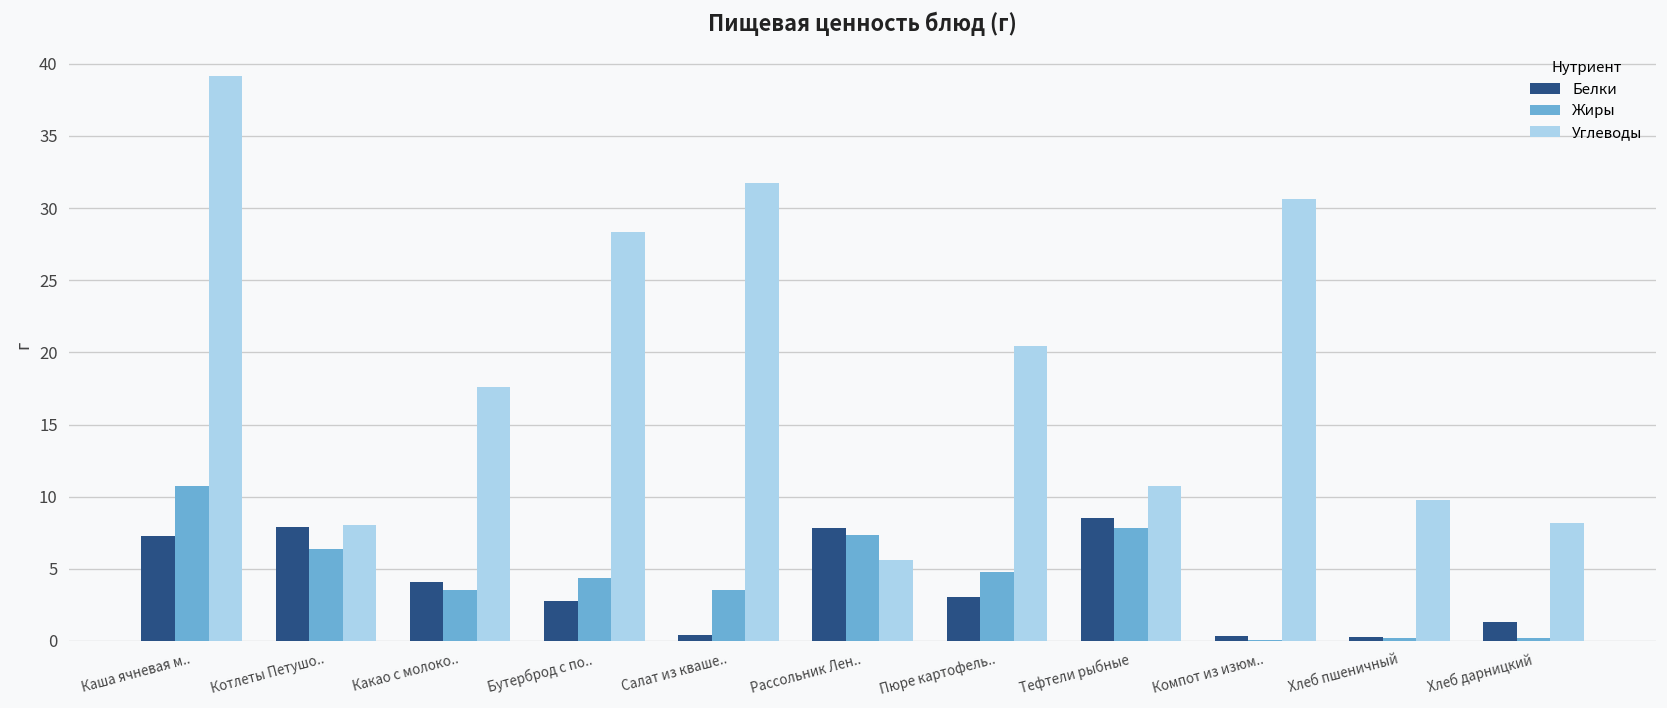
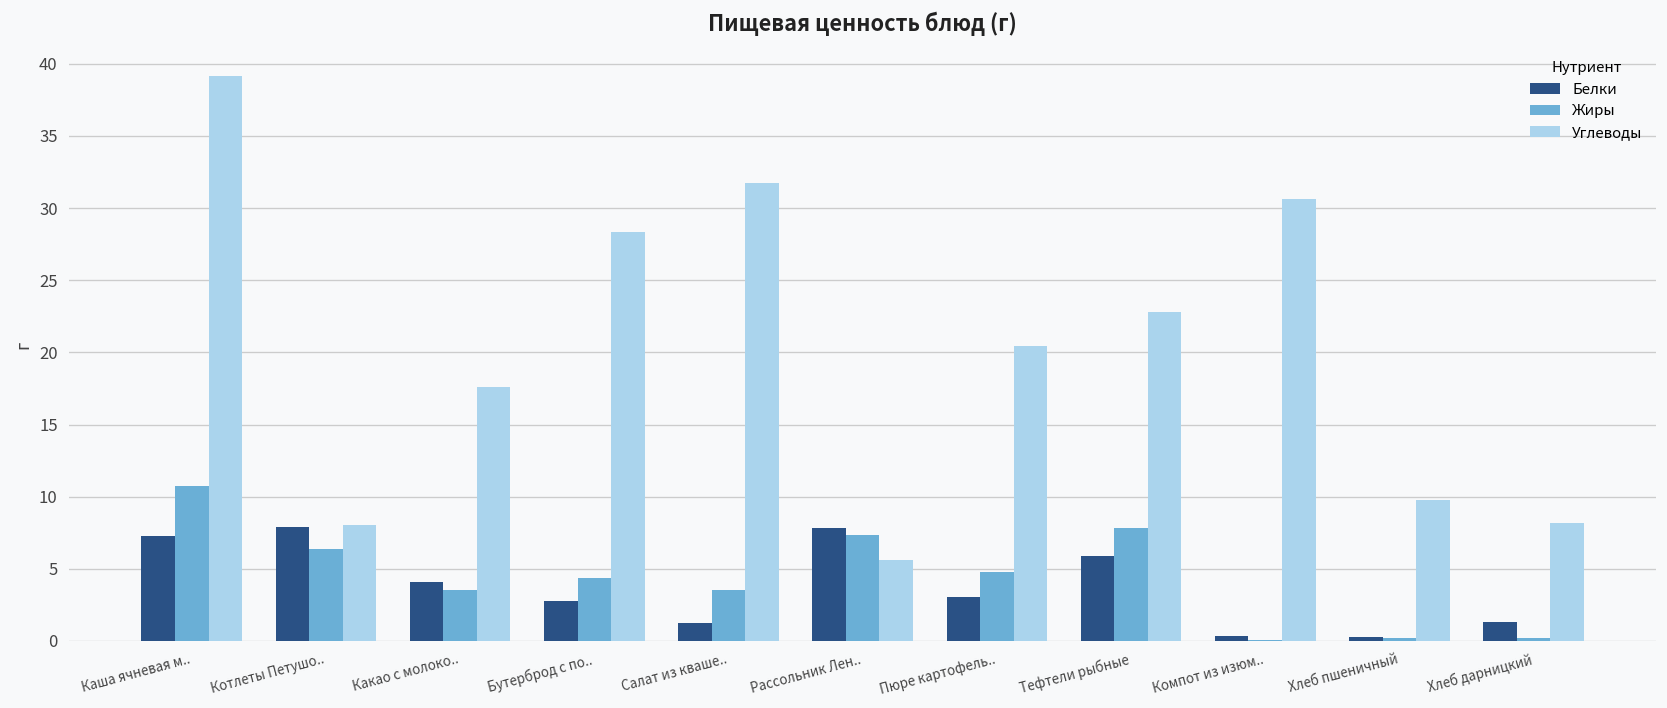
Белки, Салат из кваше..: 0.4 -> 1.3
Белки, Тефтели рыбные: 8.5 -> 5.9
Углеводы, Тефтели рыбные: 10.7 -> 22.8
